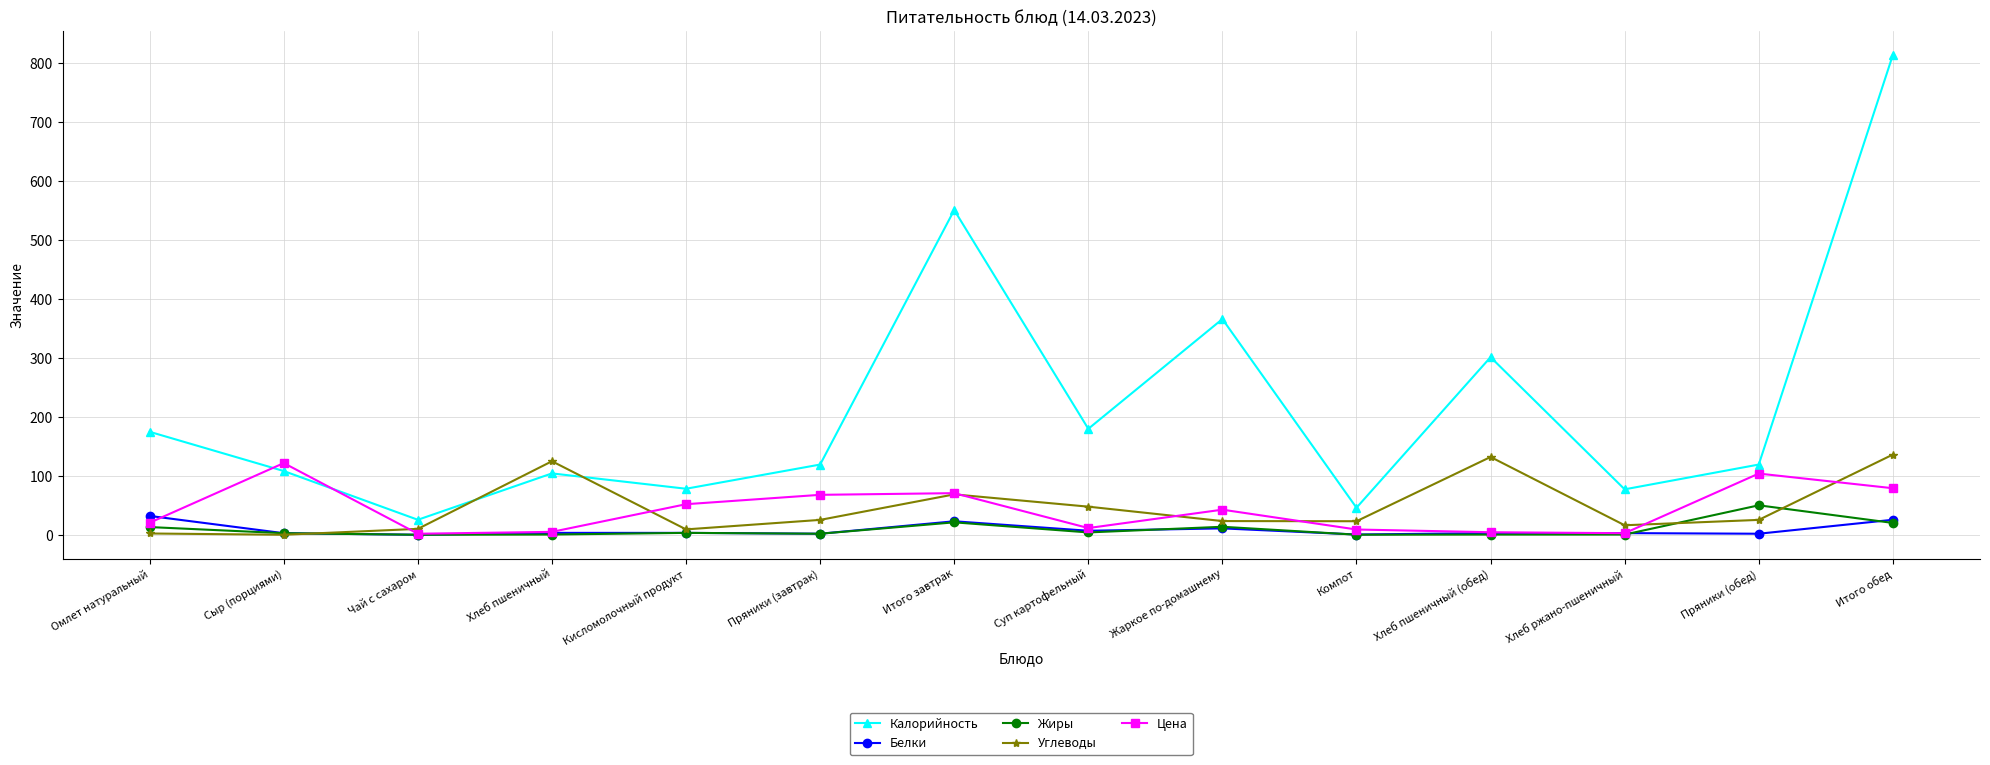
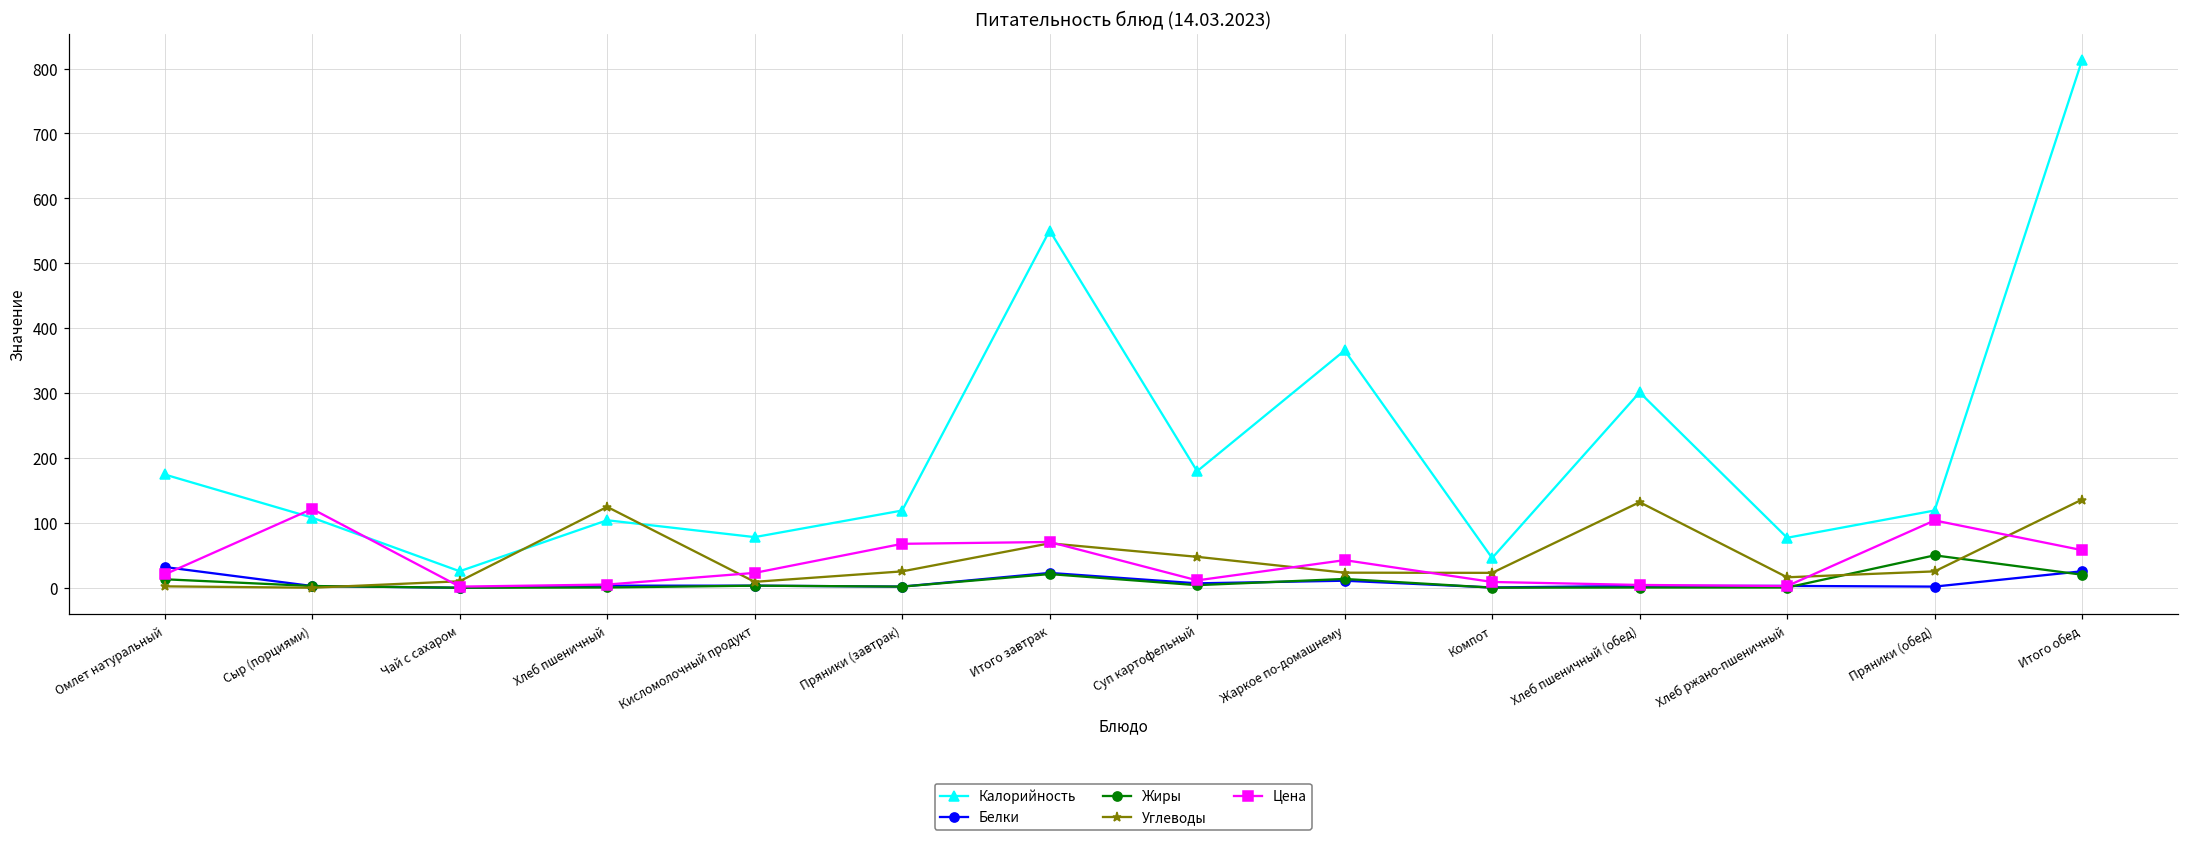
Цена, Кисломолочный продукт: 50 -> 20
Цена, Итого обед: 80 -> 60
